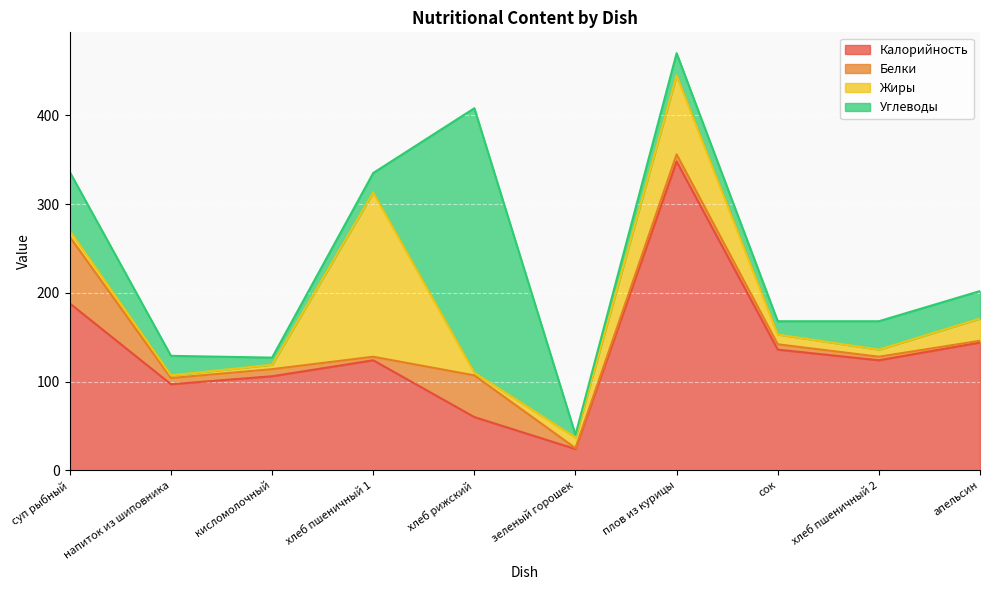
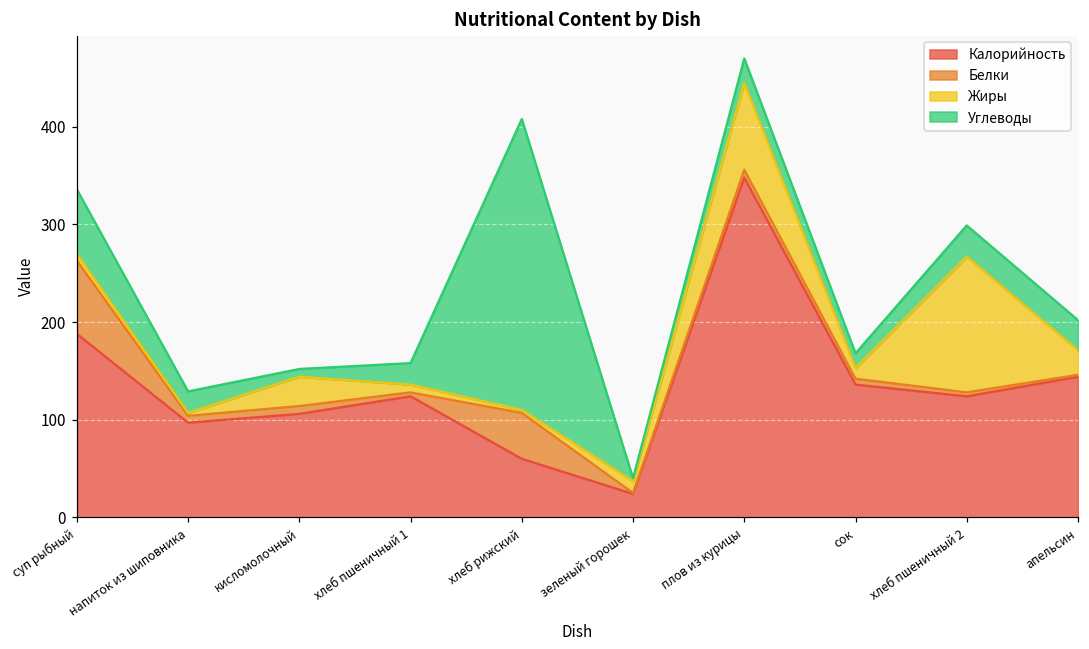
Жиры, кисломолочный: 10 -> 30
Жиры, хлеб пшеничный 1: 190 -> 10
Жиры, хлеб пшеничный 2: 10 -> 140
